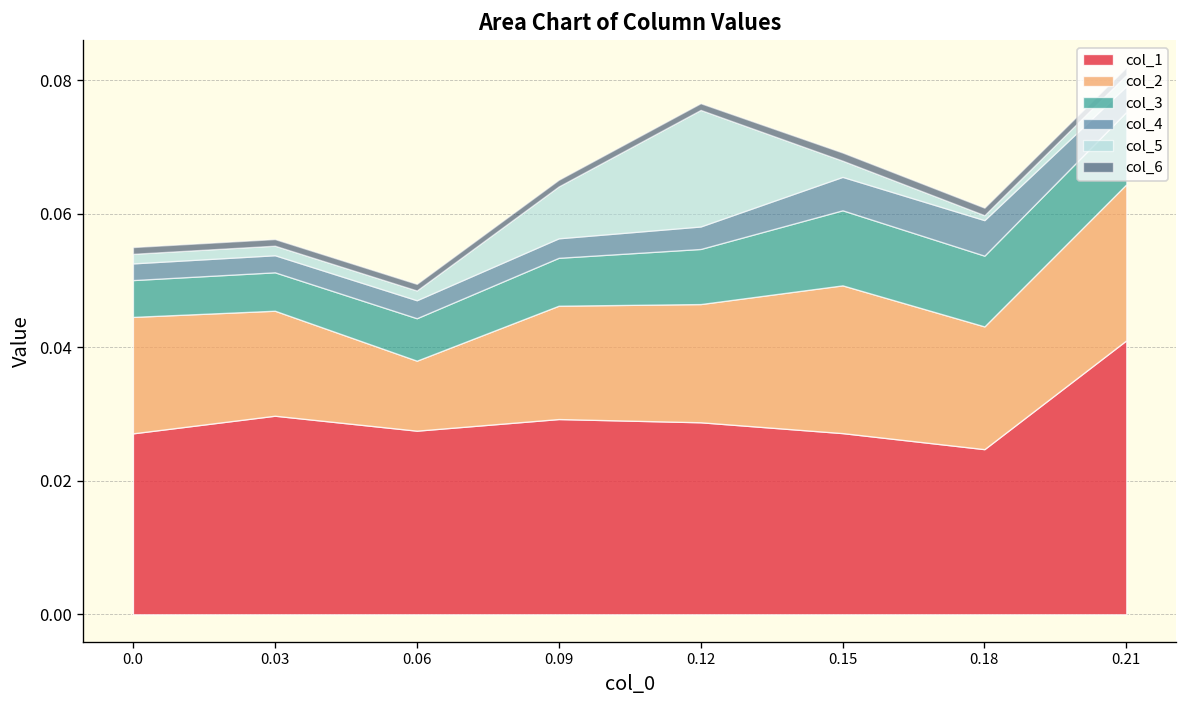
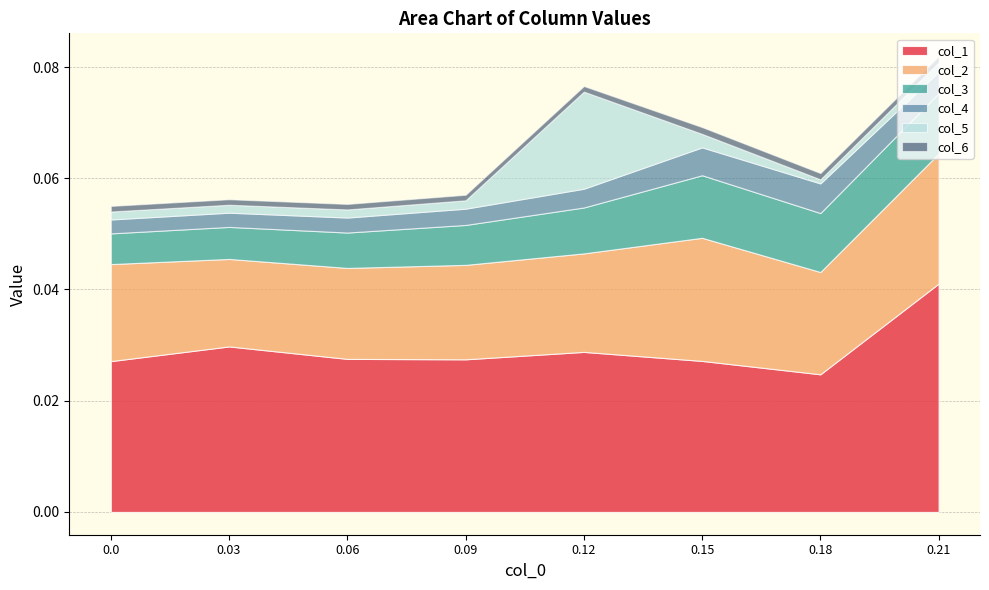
col_2, 0.06: 0.010 -> 0.016
col_1, 0.09: 0.029 -> 0.027
col_5, 0.09: 0.008 -> 0.002
